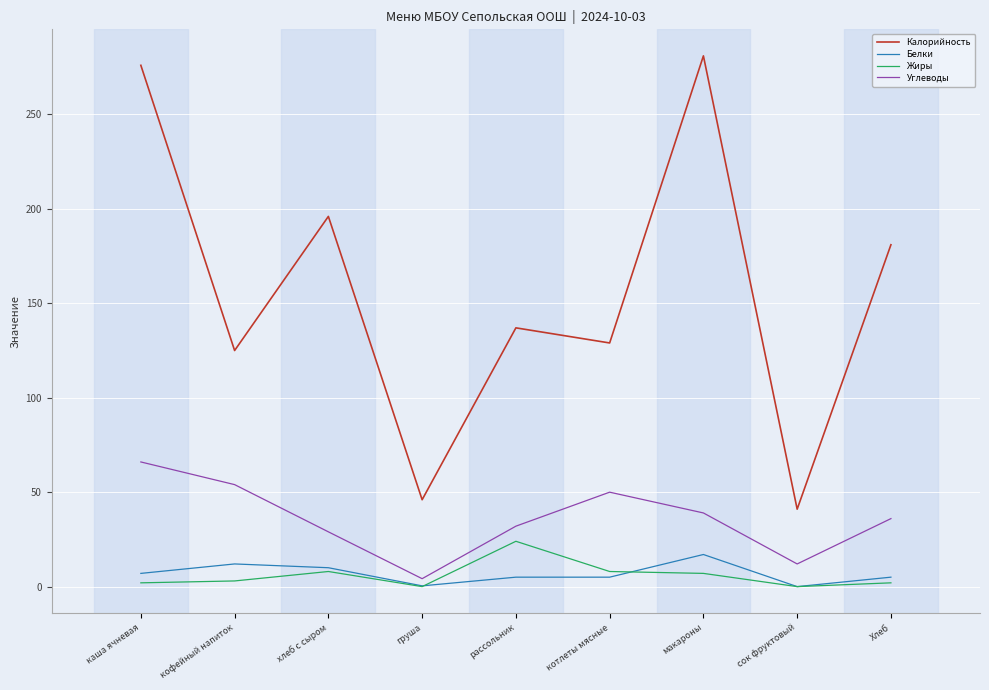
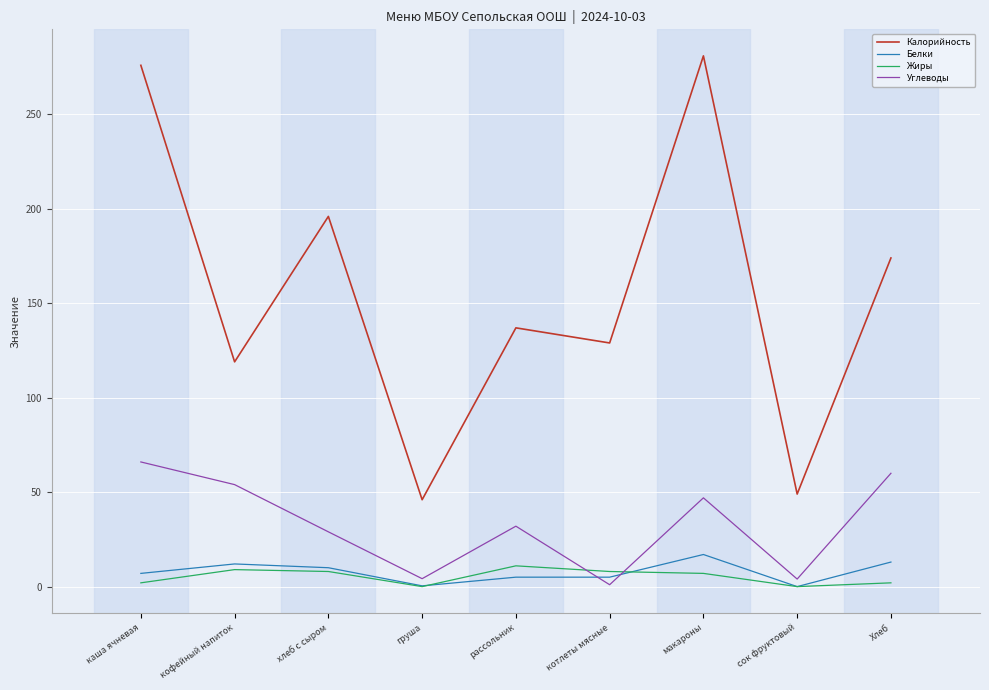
Калорийность, кофейный напиток: 125 -> 119
Жиры, кофейный напиток: 3 -> 9
Жиры, рассольник: 24 -> 11
Углеводы, котлеты мясные: 50 -> 1
Углеводы, макароны: 39 -> 47
Калорийность, сок фруктовый: 41 -> 49
Углеводы, сок фруктовый: 12 -> 4
Калорийность, Хлеб: 181 -> 174
Белки, Хлеб: 5 -> 13
Углеводы, Хлеб: 36 -> 60
